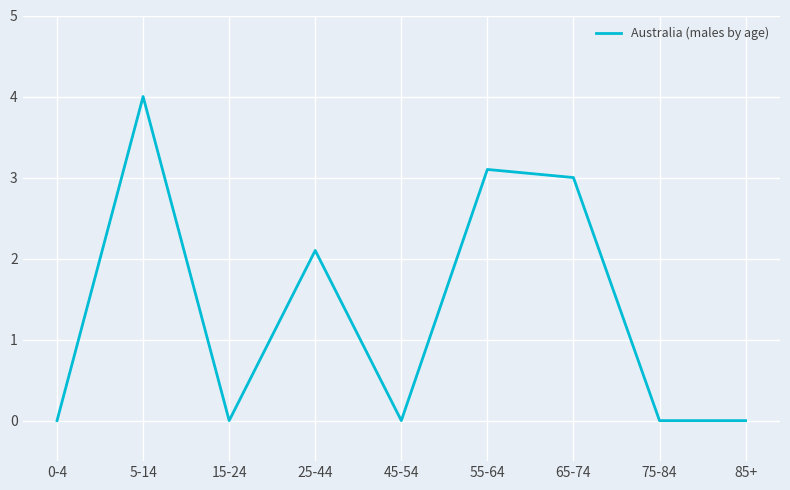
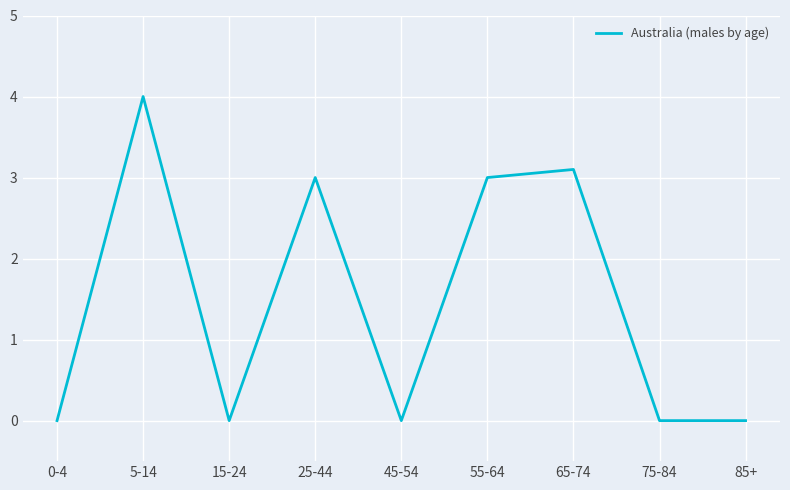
25-44: 2.1 -> 3.0
55-64: 3.1 -> 3.0
65-74: 3.0 -> 3.1
